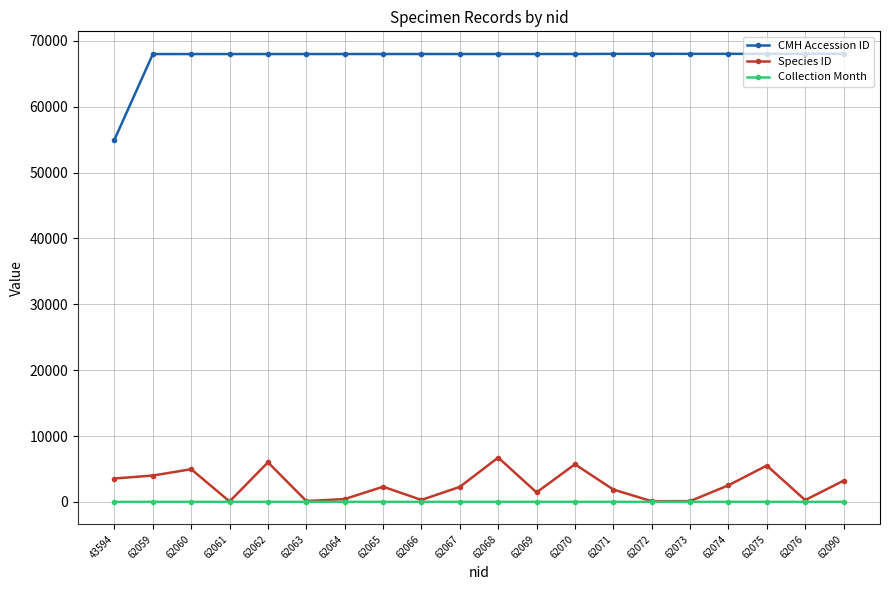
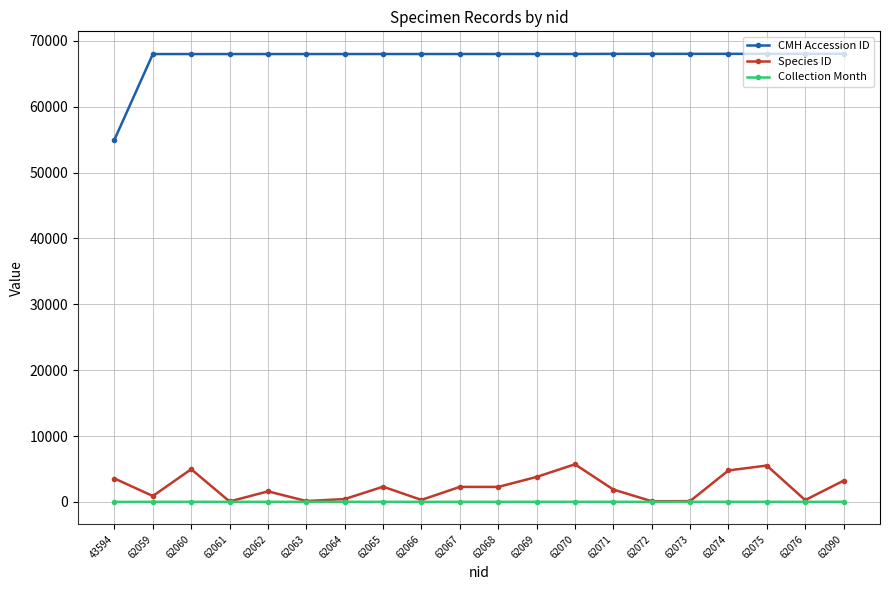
Species ID, 62059: 4000 -> 1000
Species ID, 62062: 6000 -> 2000
Species ID, 62068: 7000 -> 2000
Species ID, 62069: 1000 -> 4000
Species ID, 62074: 3000 -> 5000
